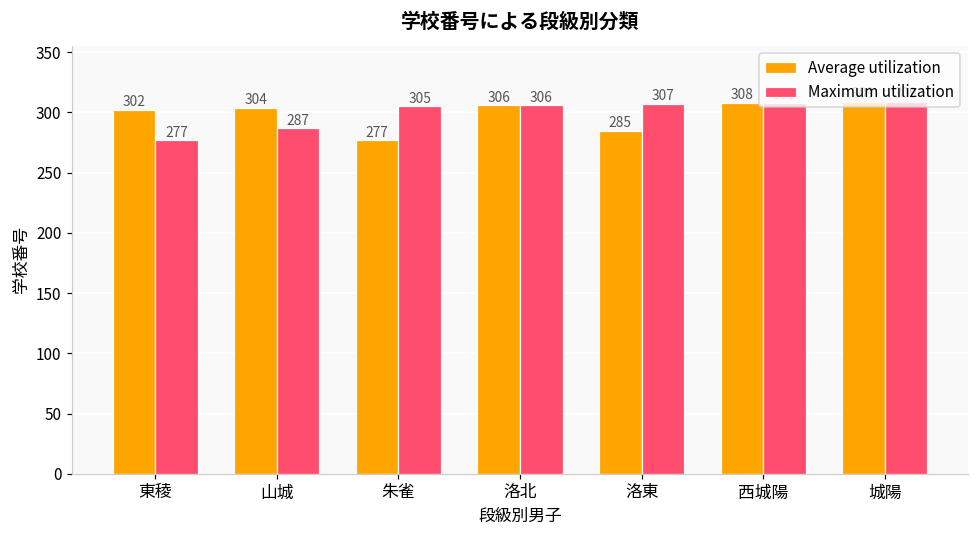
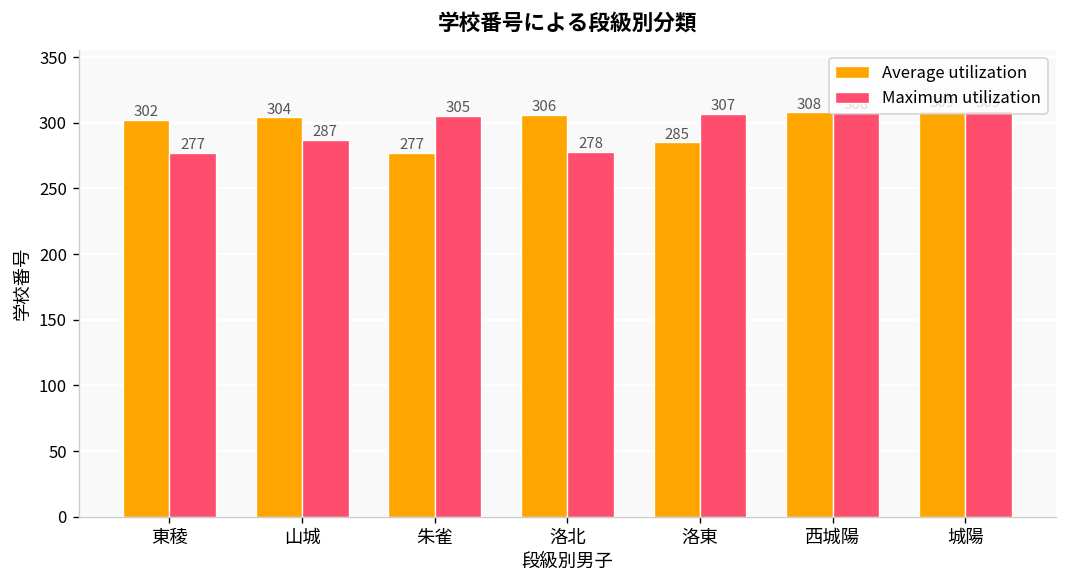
Maximum utilization, 洛北: 306 -> 278
